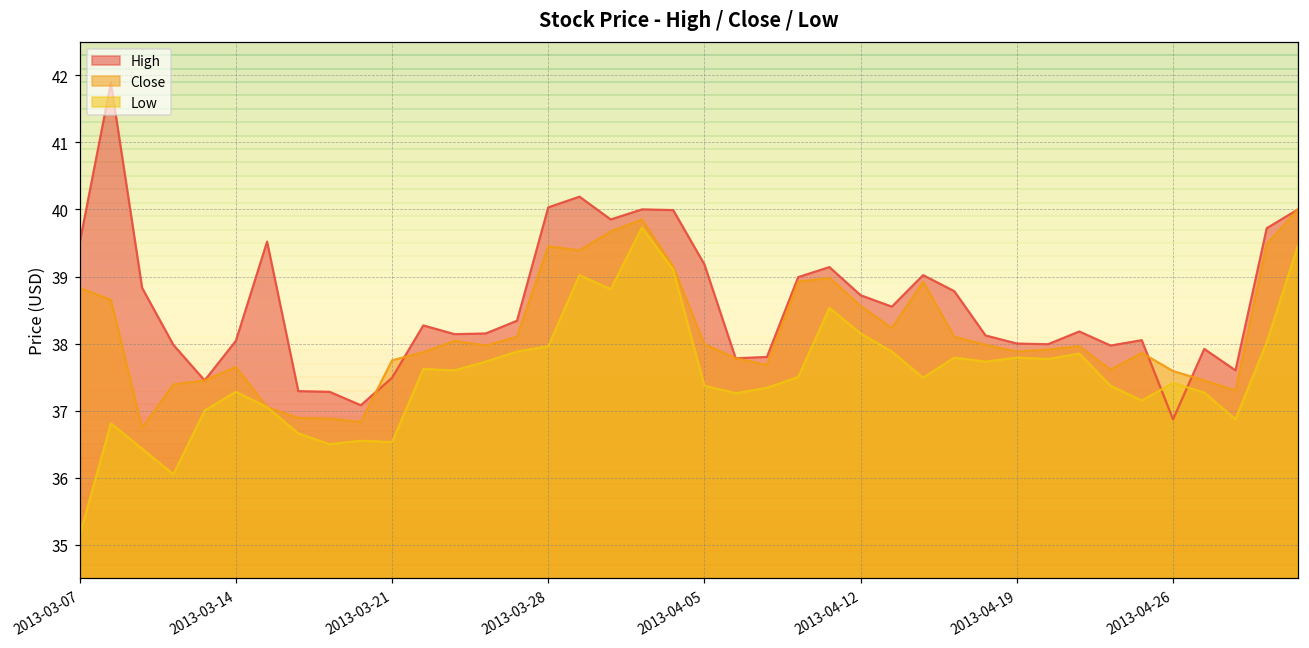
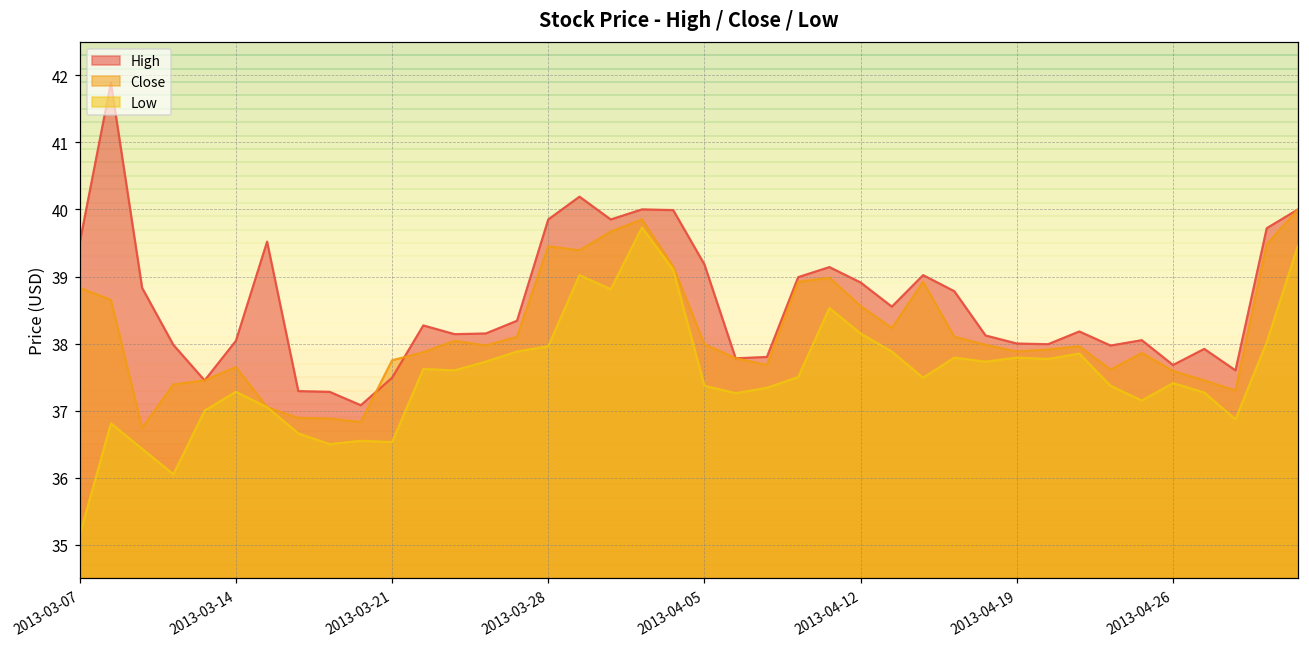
High, 2013-03-28: 40.0 -> 39.9
High, 2013-04-12: 38.7 -> 38.9
High, 2013-04-26: 36.9 -> 37.7
